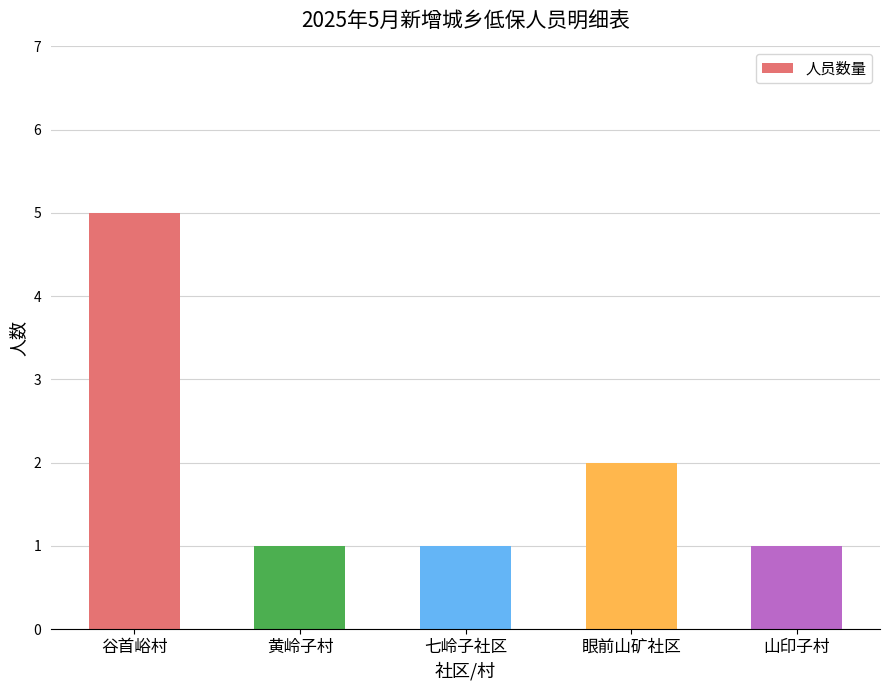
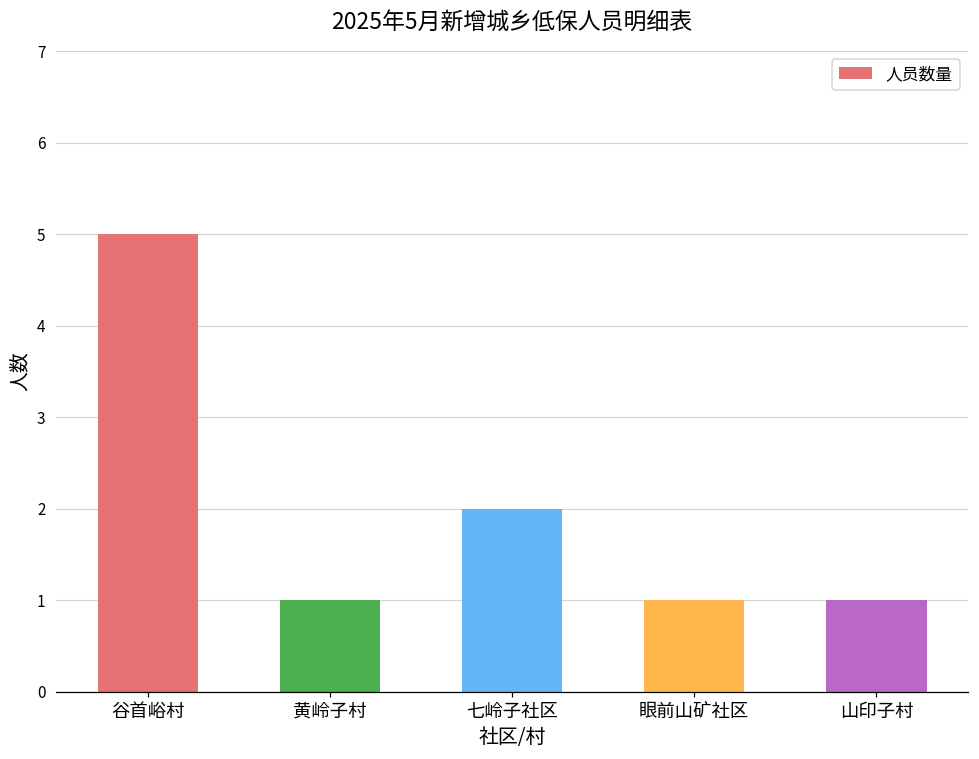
七岭子社区: 1 -> 2
眼前山矿社区: 2 -> 1
